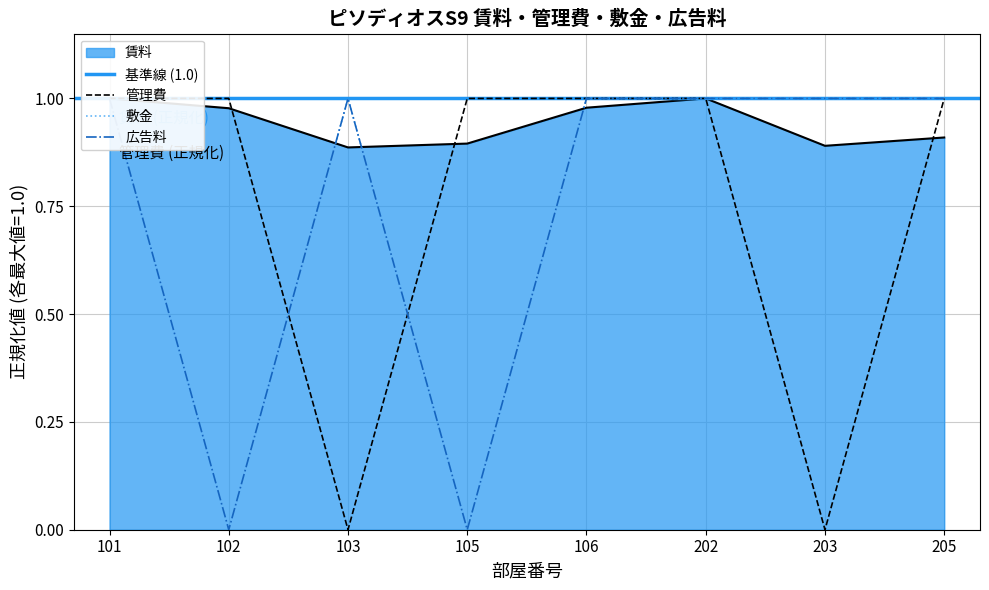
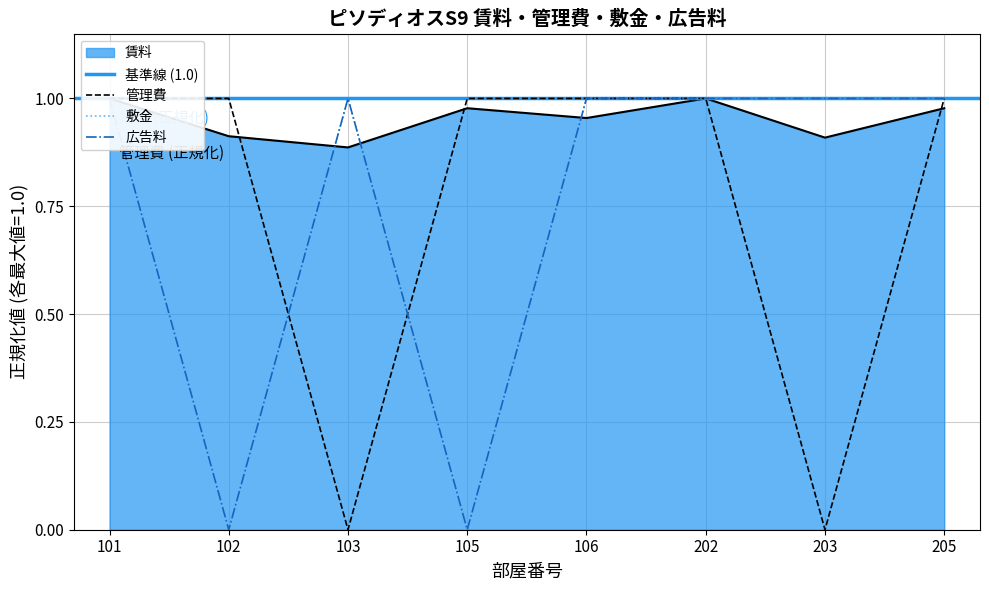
賃料, 102: 0.98 -> 0.91
賃料, 105: 0.90 -> 0.98
賃料, 106: 0.98 -> 0.95
賃料, 203: 0.89 -> 0.91
賃料, 205: 0.91 -> 0.98
